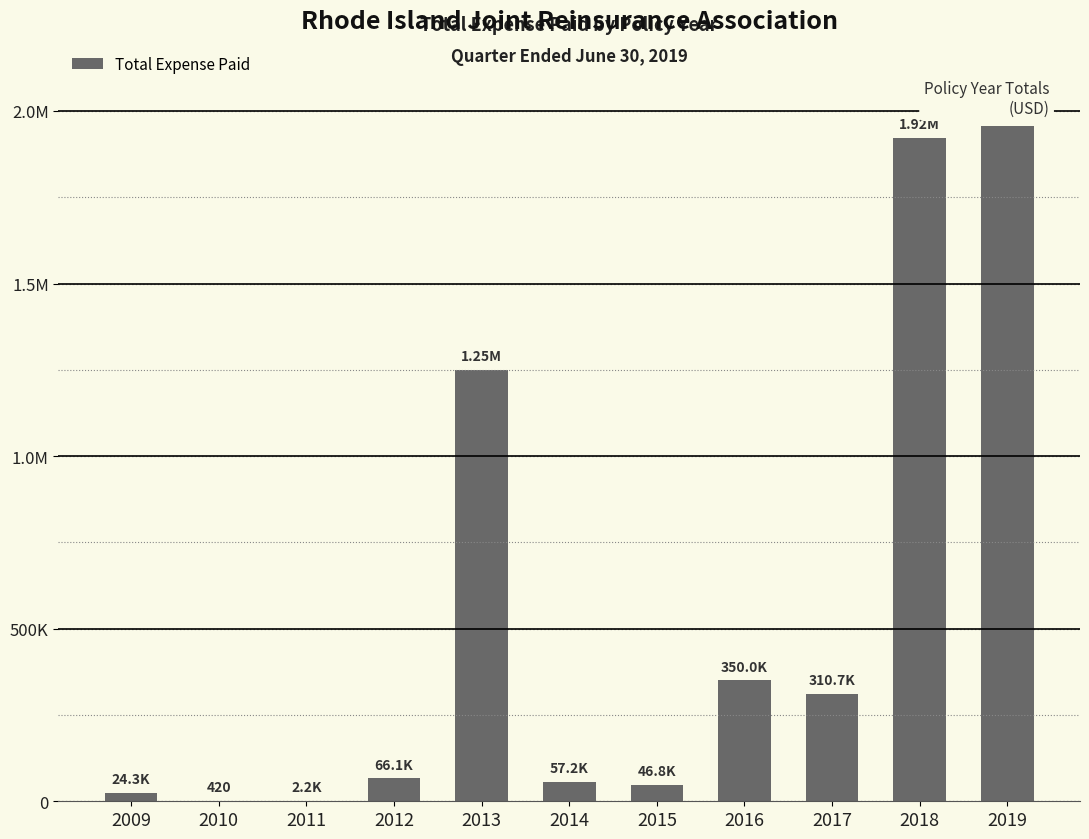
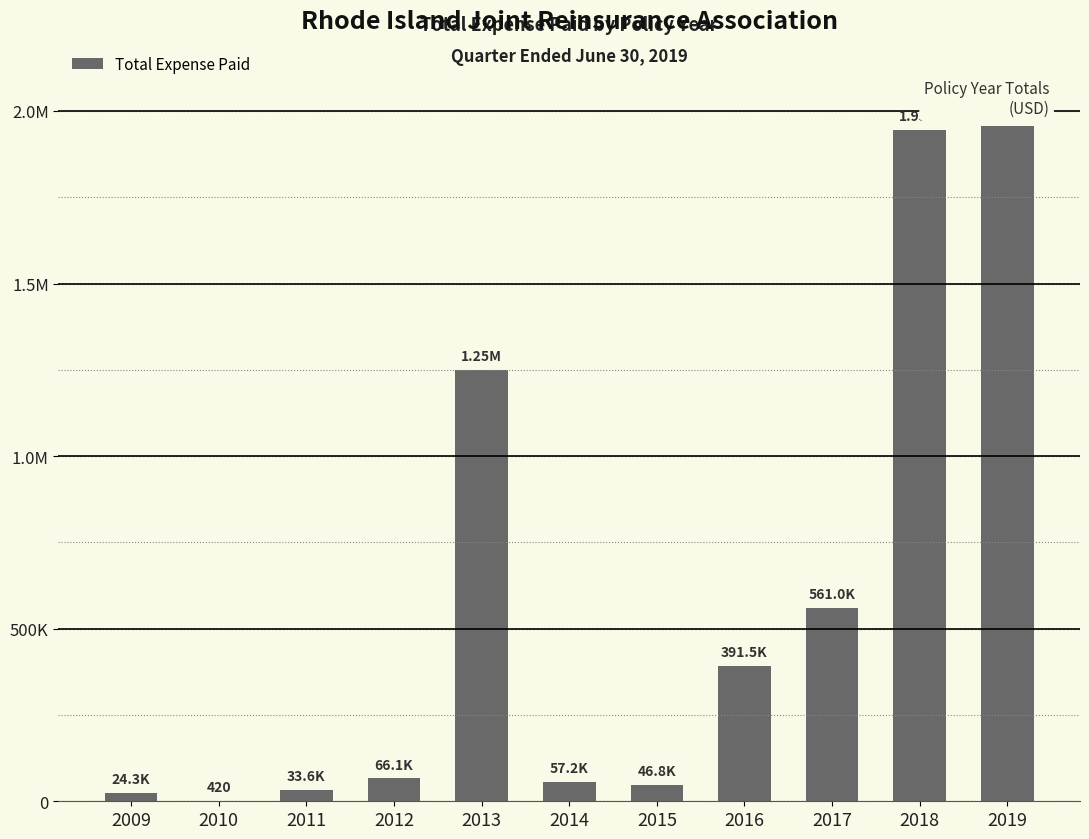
2011: 2.2K -> 33.6K
2016: 350.0K -> 391.5K
2017: 310.7K -> 561.0K
2018: 1920000 -> 1950000
